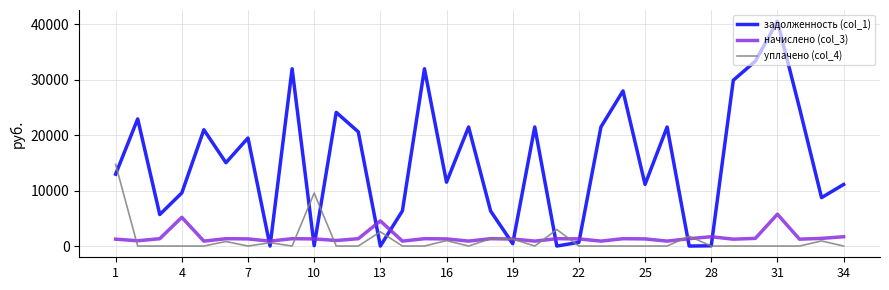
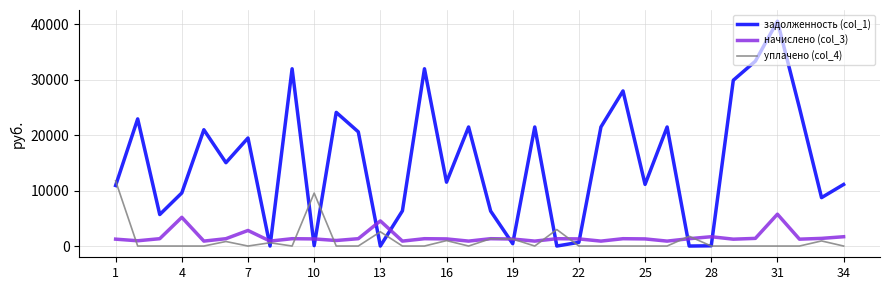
задолженность (col_1), 1: 13000 -> 11000
уплачено (col_4), 1: 15000 -> 12000
начислено (col_3), 7: 1000 -> 3000
